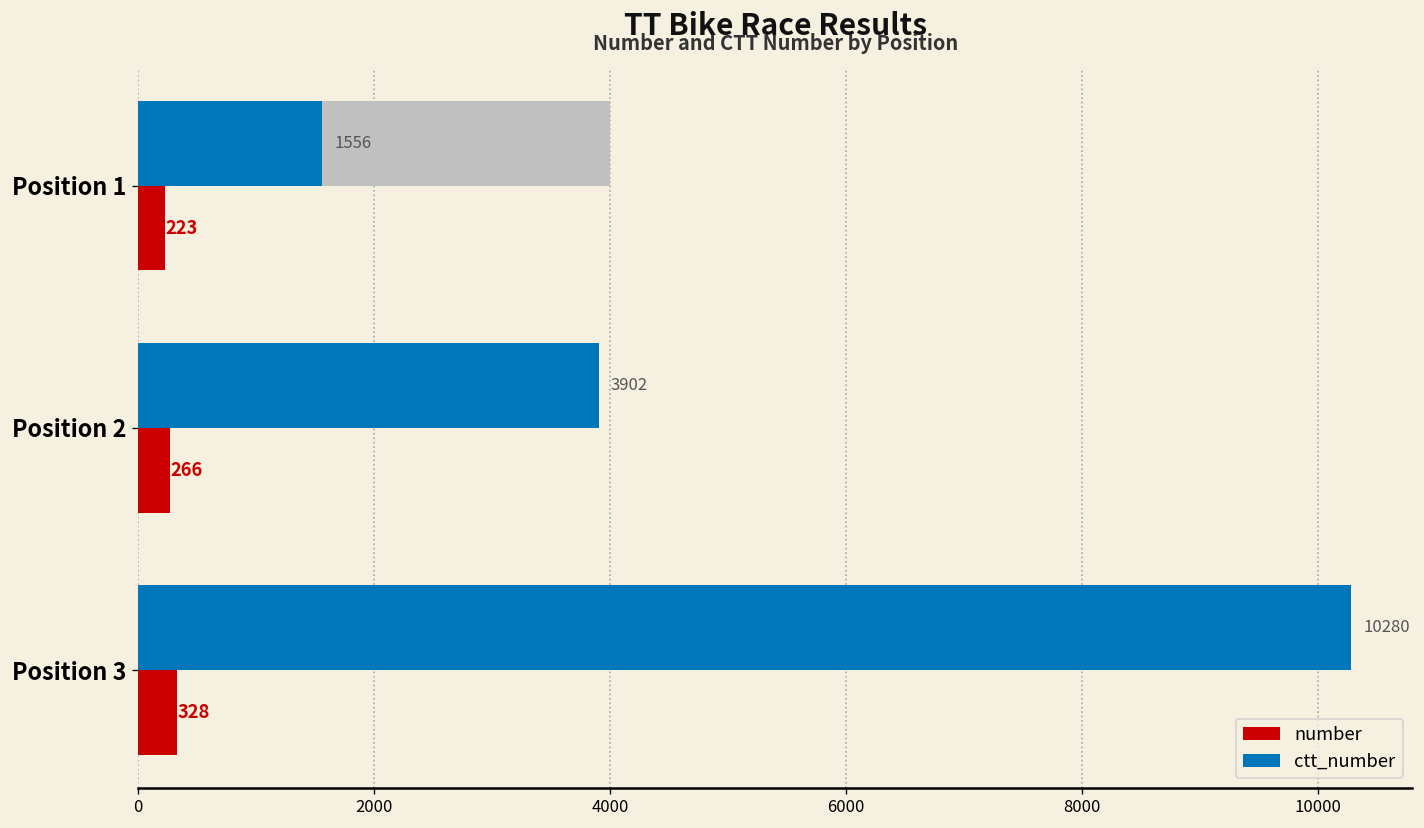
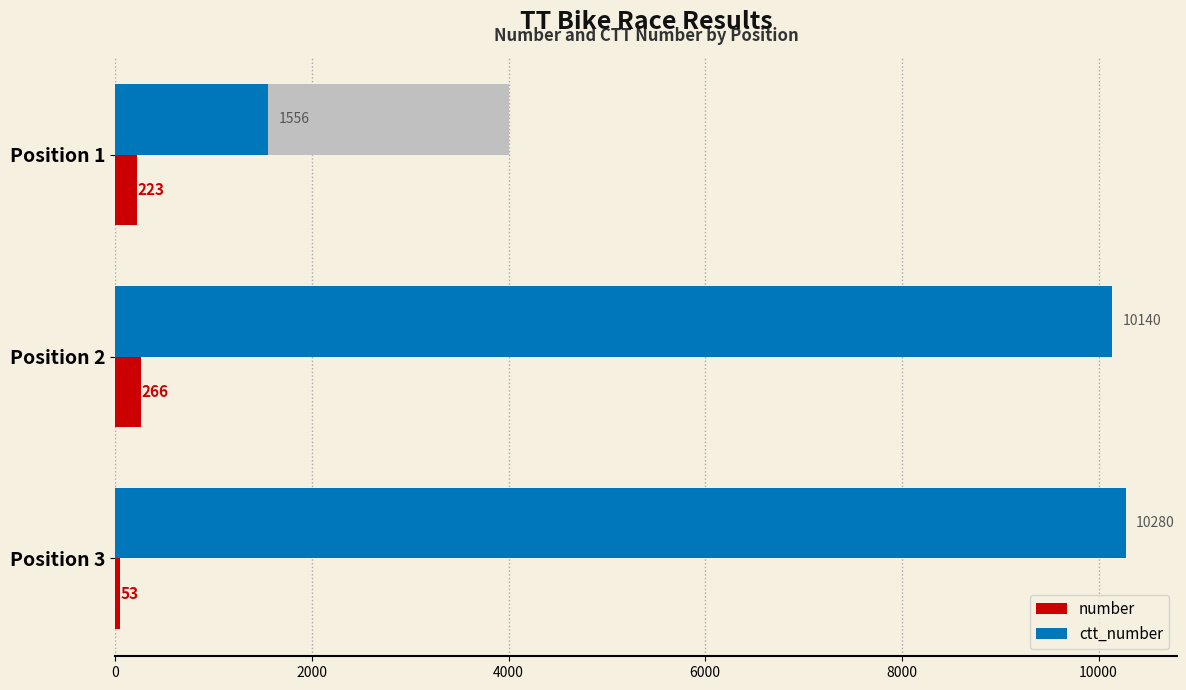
ctt_number, Position 2: 3902 -> 10140
number, Position 3: 328 -> 53
